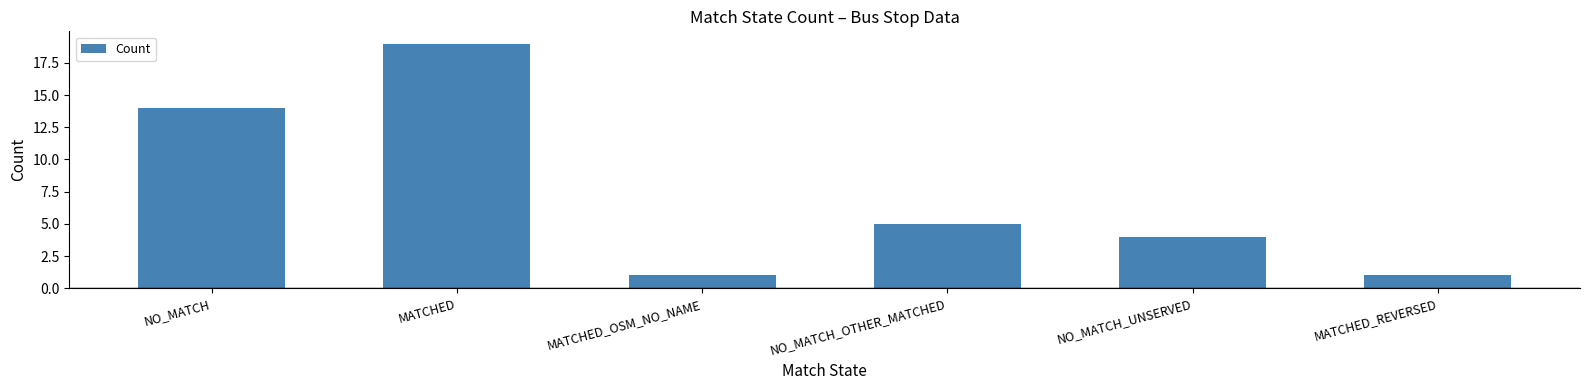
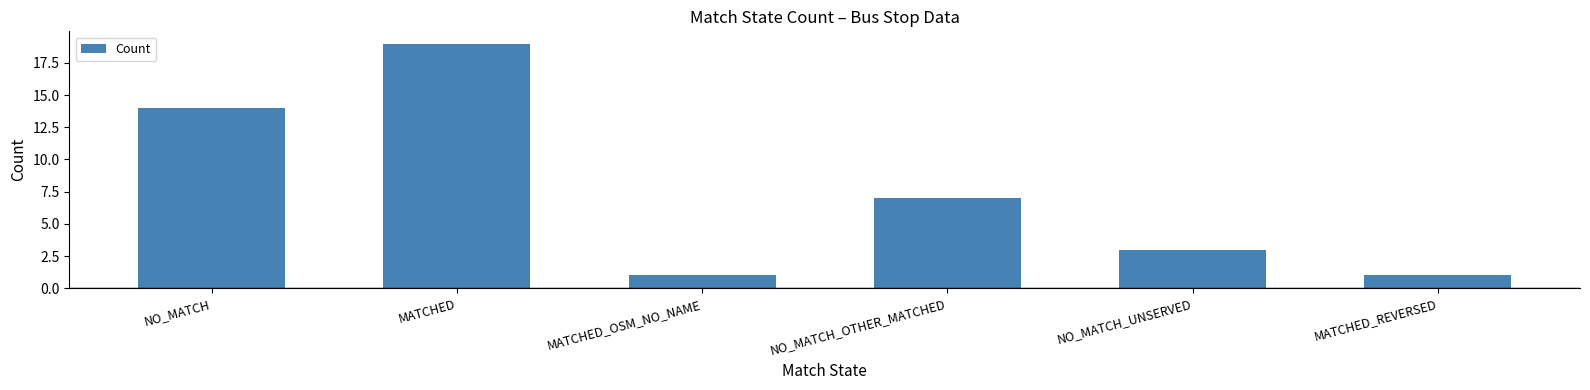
NO_MATCH_OTHER_MATCHED: 5 -> 7
NO_MATCH_UNSERVED: 4 -> 3
